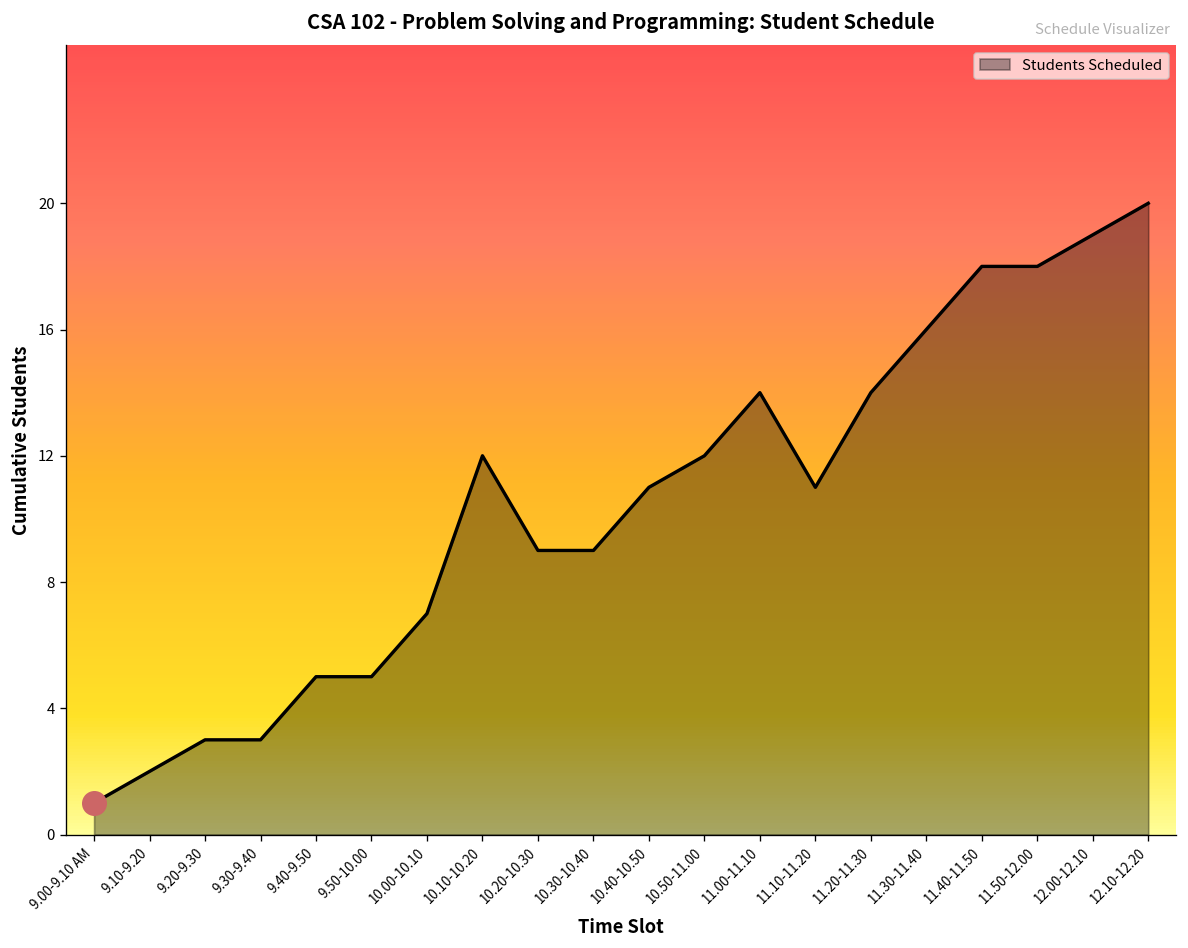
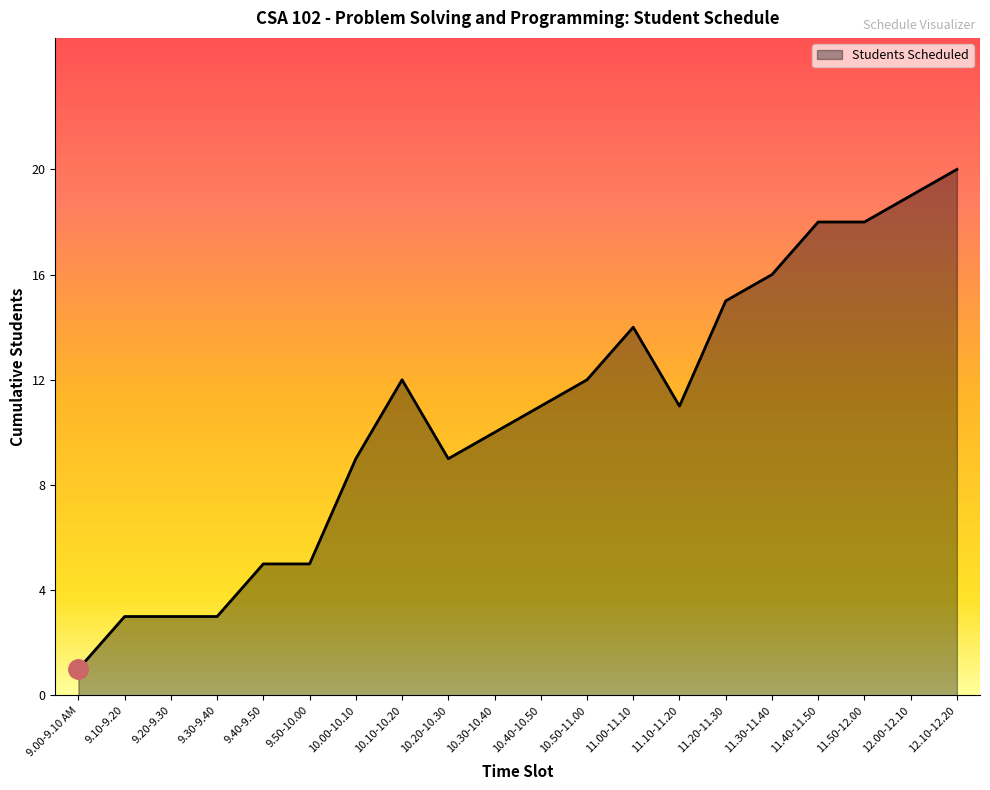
Students Scheduled, 9.10-9.20: 2 -> 3
Students Scheduled, 10.00-10.10: 7 -> 9
Students Scheduled, 10.30-10.40: 9 -> 10
Students Scheduled, 11.20-11.30: 14 -> 15
